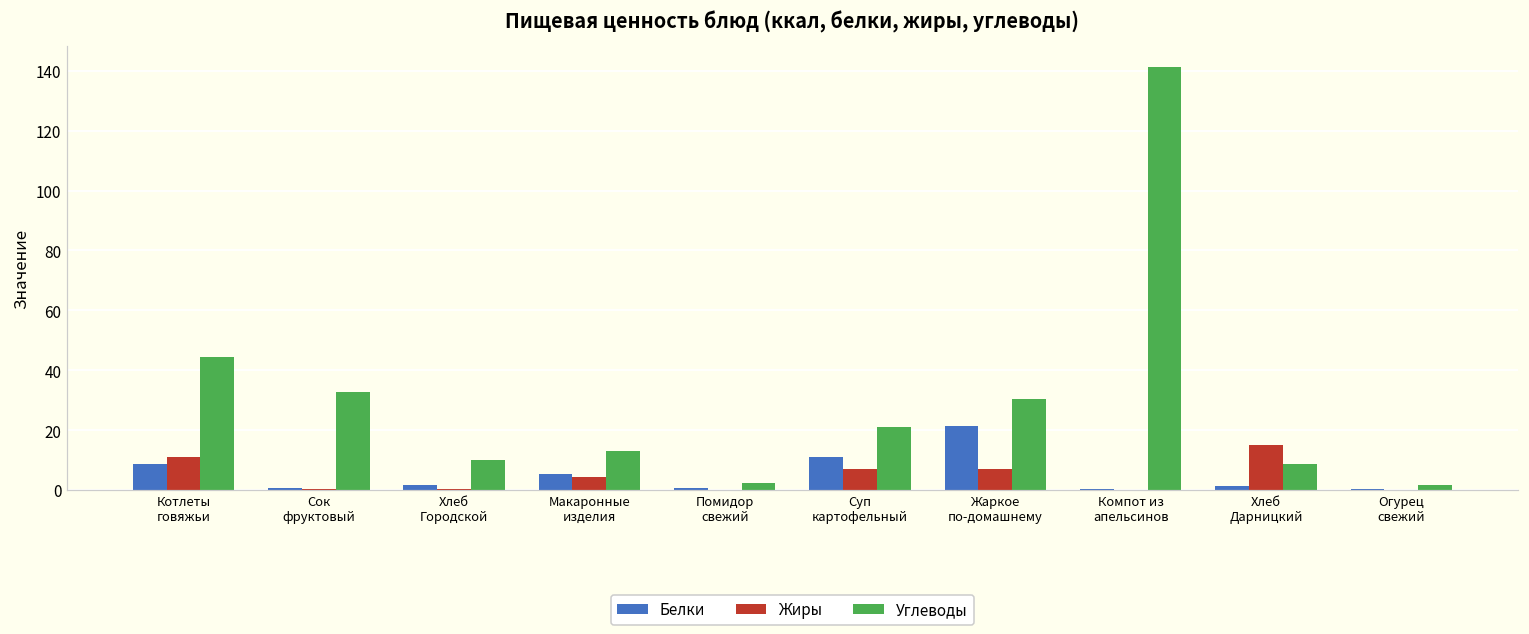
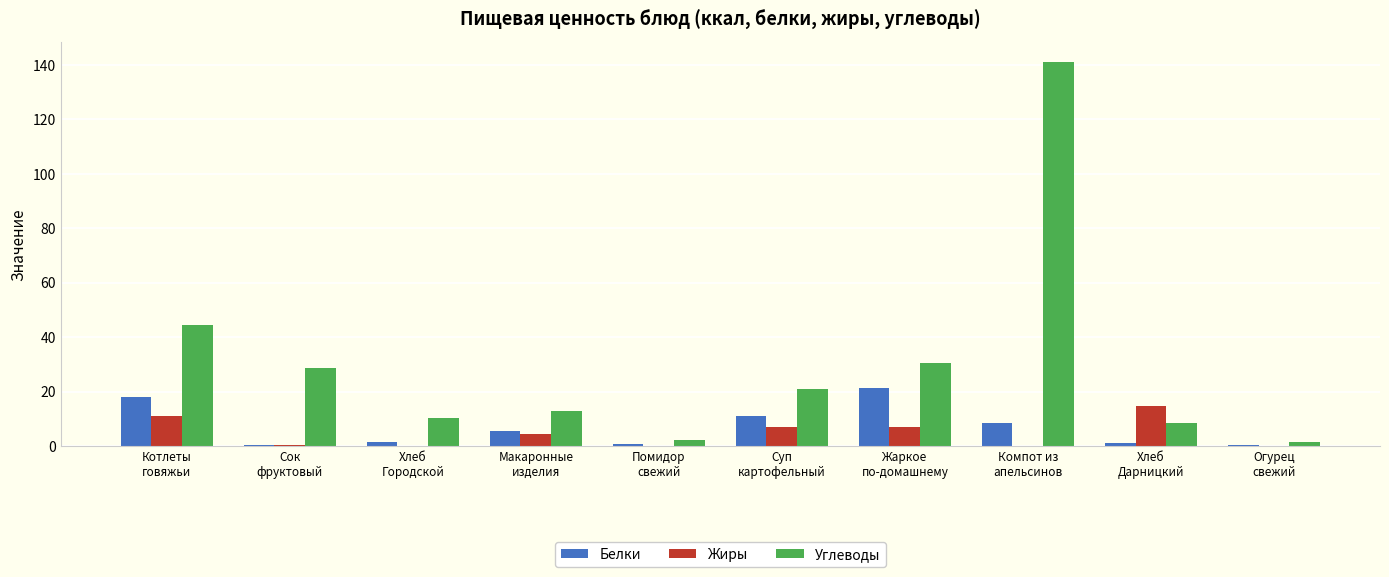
Белки, Котлеты говяжьи: 9 -> 18
Углеводы, Сок фруктовый: 33 -> 29
Белки, Компот из апельсинов: 0 -> 8
